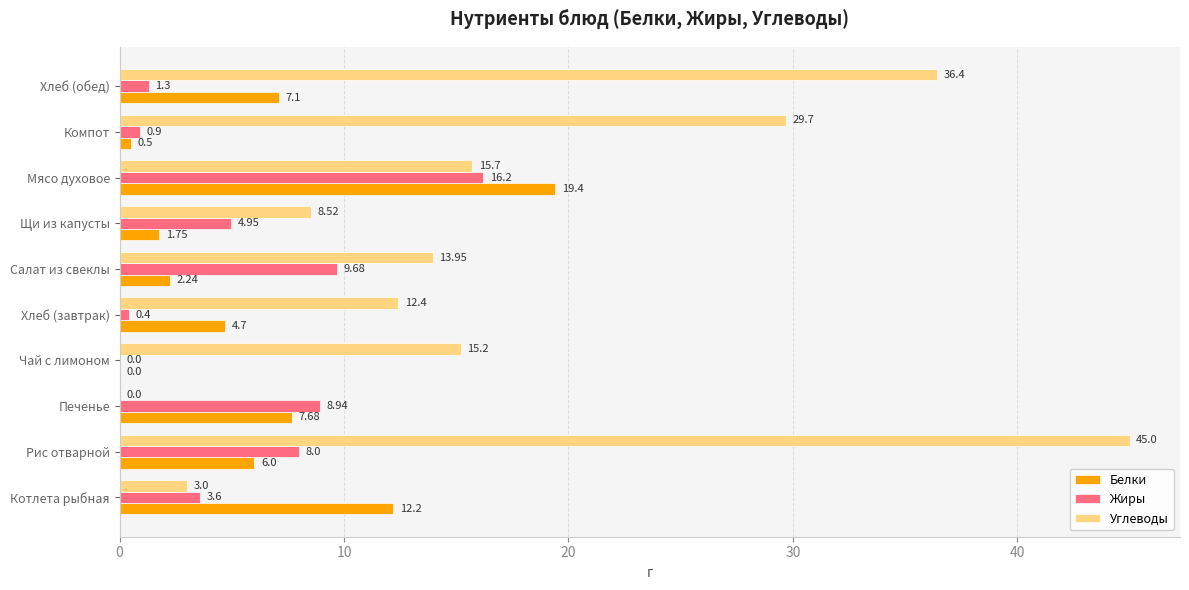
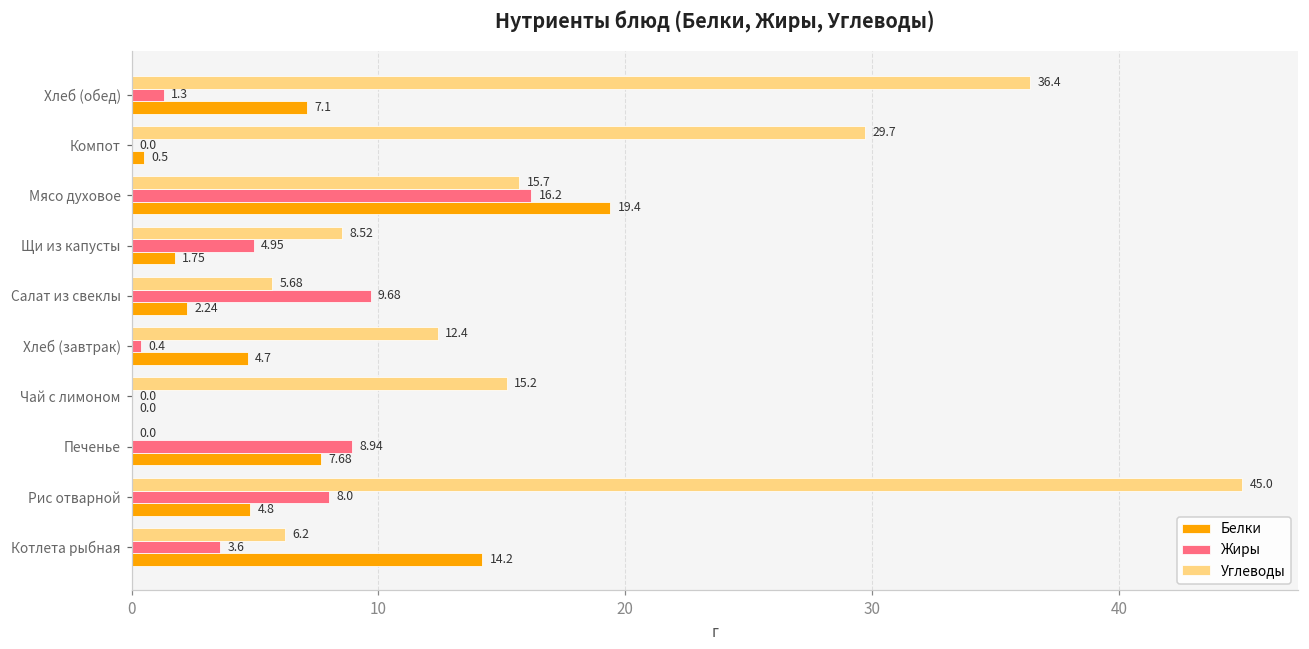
Жиры, Компот: 0.9 -> 0.0
Углеводы, Салат из свеклы: 13.95 -> 5.68
Белки, Рис отварной: 6.0 -> 4.8
Углеводы, Котлета рыбная: 3.0 -> 6.2
Белки, Котлета рыбная: 12.2 -> 14.2
